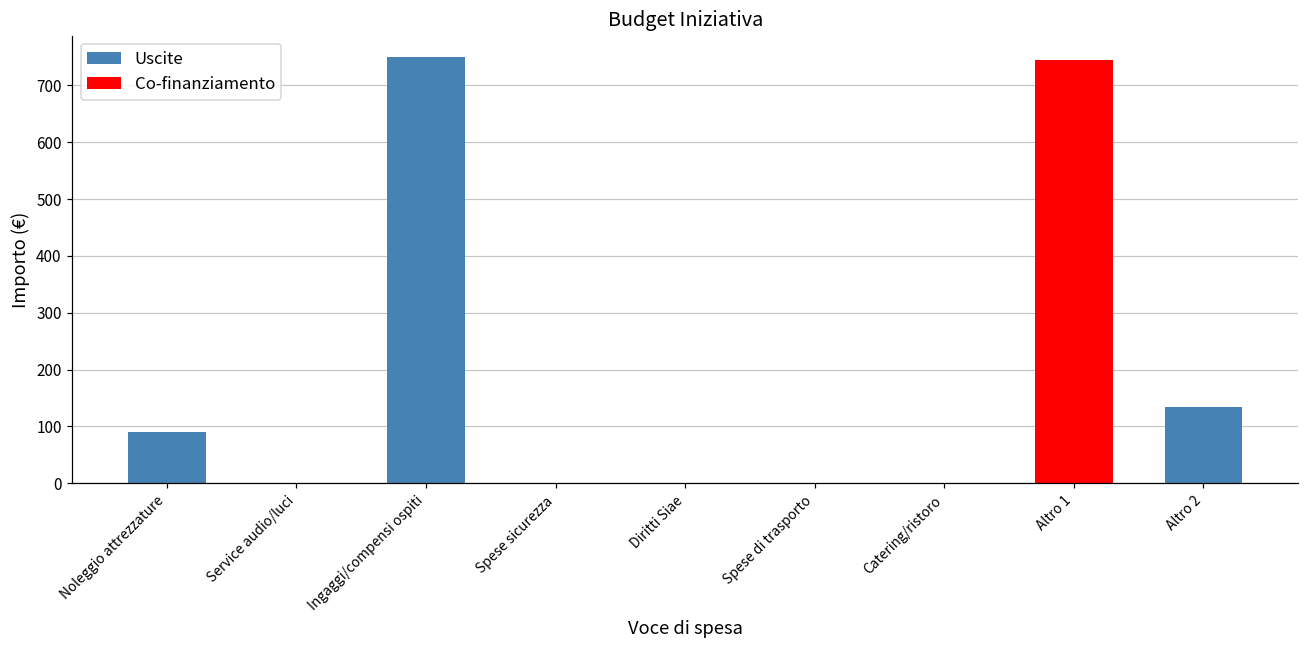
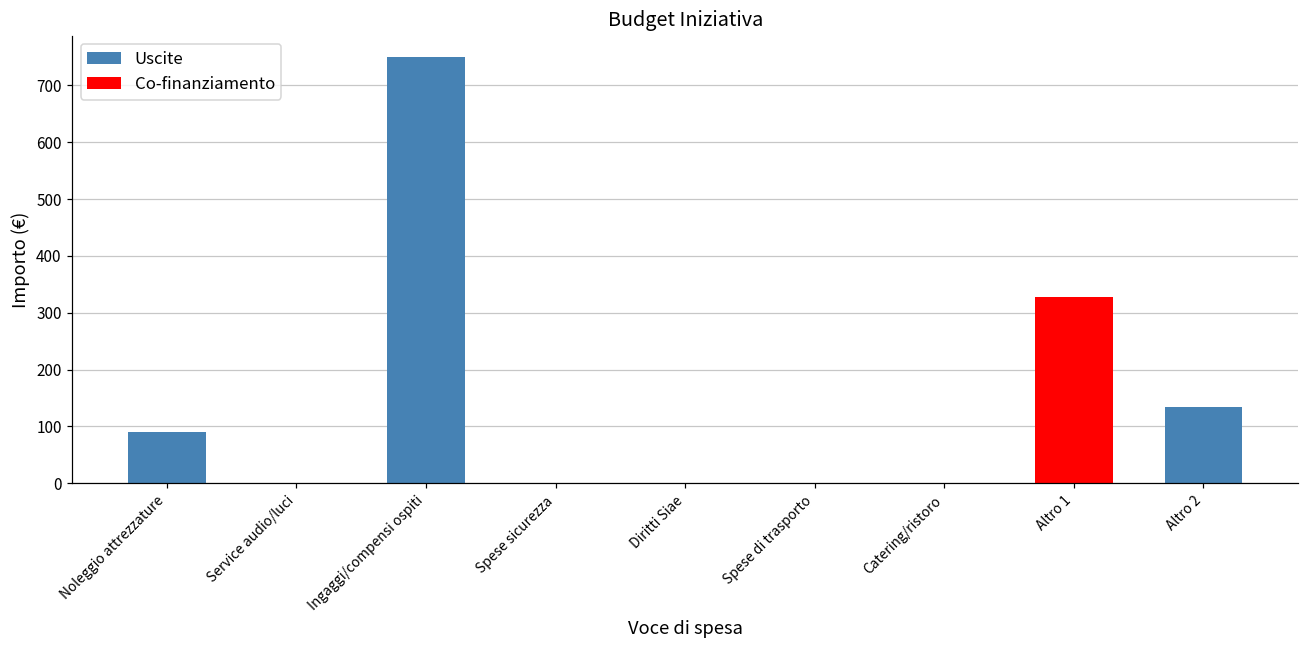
Co-finanziamento, Altro 1: 740 -> 330
